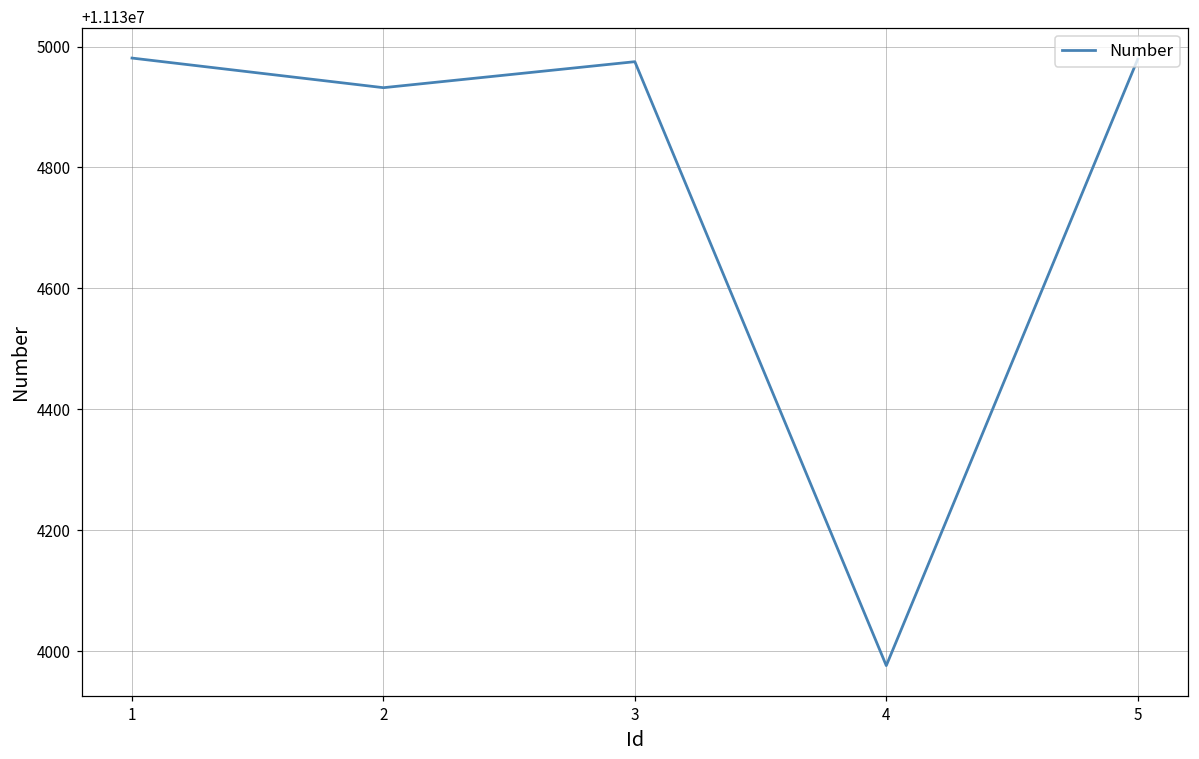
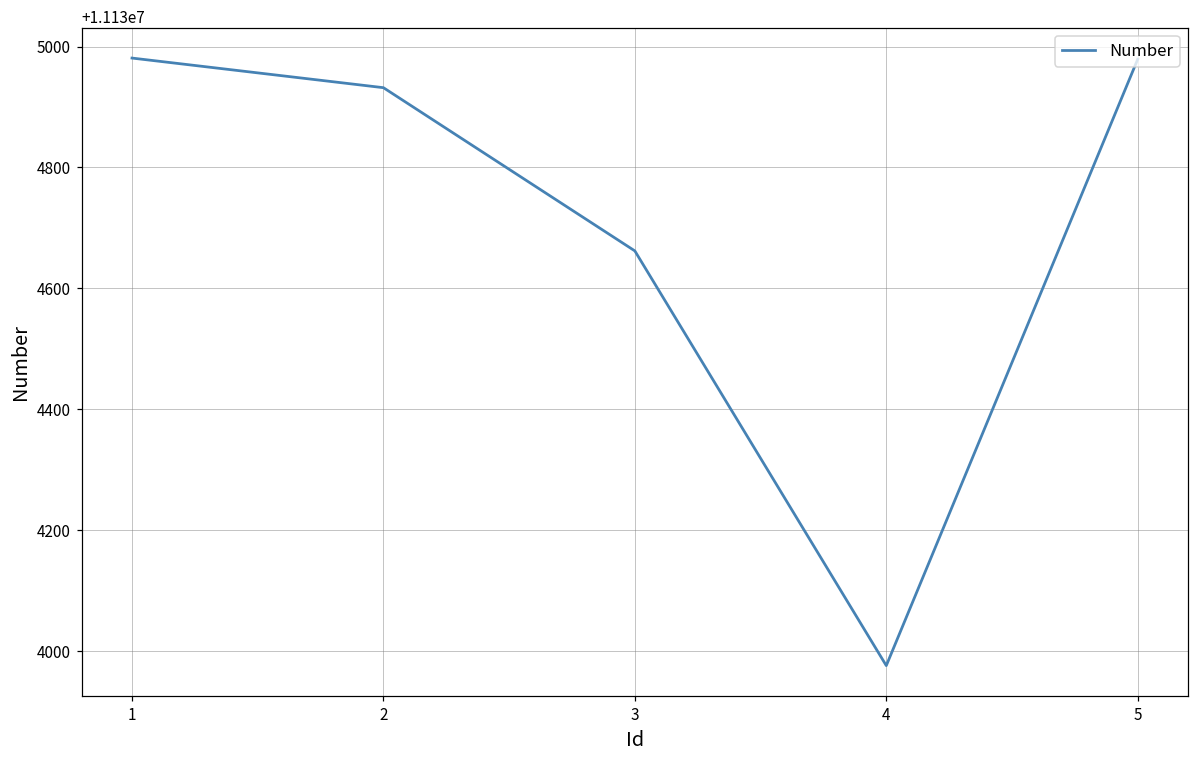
3: 11134980 -> 11134660
